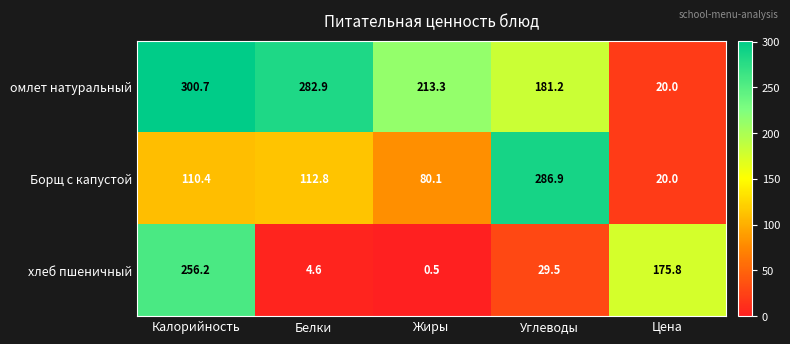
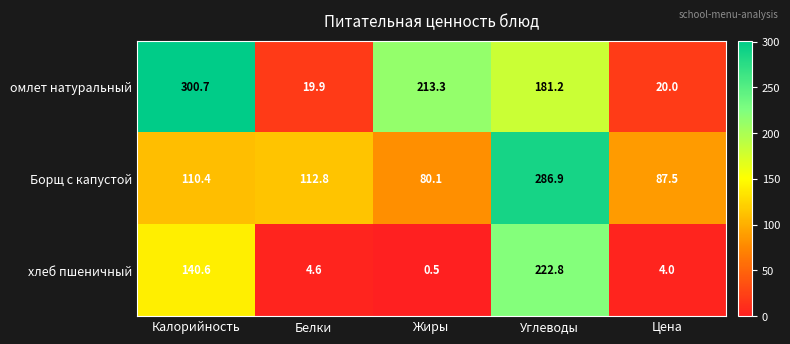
омлет натуральный, Белки: 282.9 -> 19.9
Борщ с капустой, Цена: 20.0 -> 87.5
хлеб пшеничный, Калорийность: 256.2 -> 140.6
хлеб пшеничный, Углеводы: 29.5 -> 222.8
хлеб пшеничный, Цена: 175.8 -> 4.0
